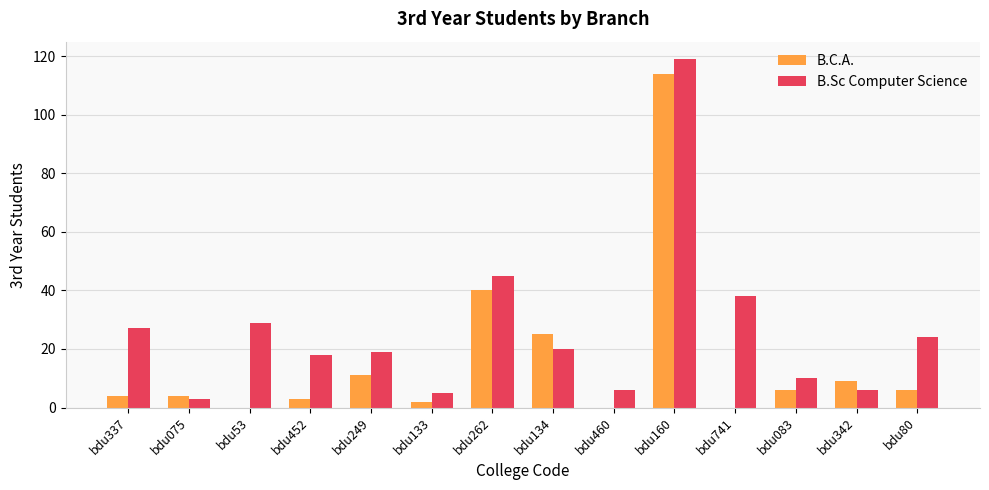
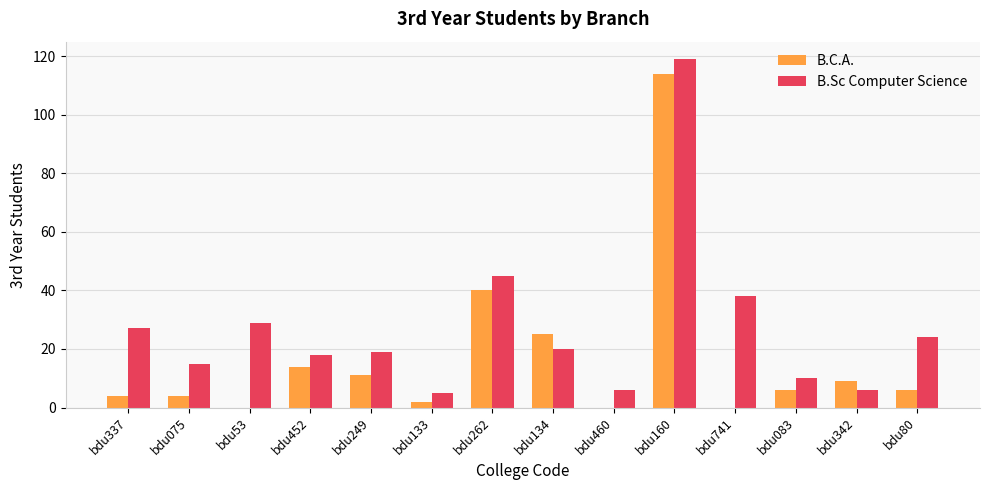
B.Sc Computer Science, bdu075: 3 -> 15
B.C.A., bdu452: 3 -> 14
